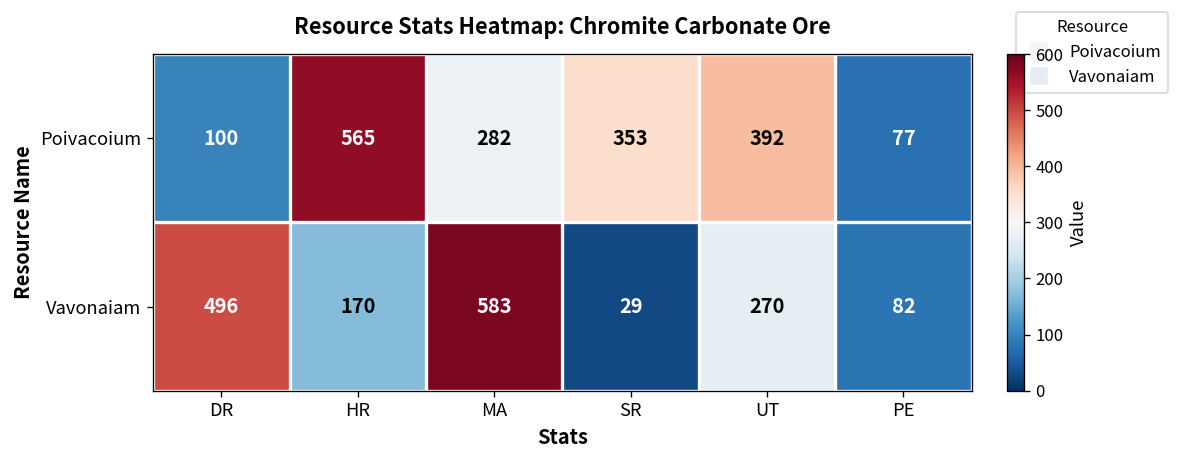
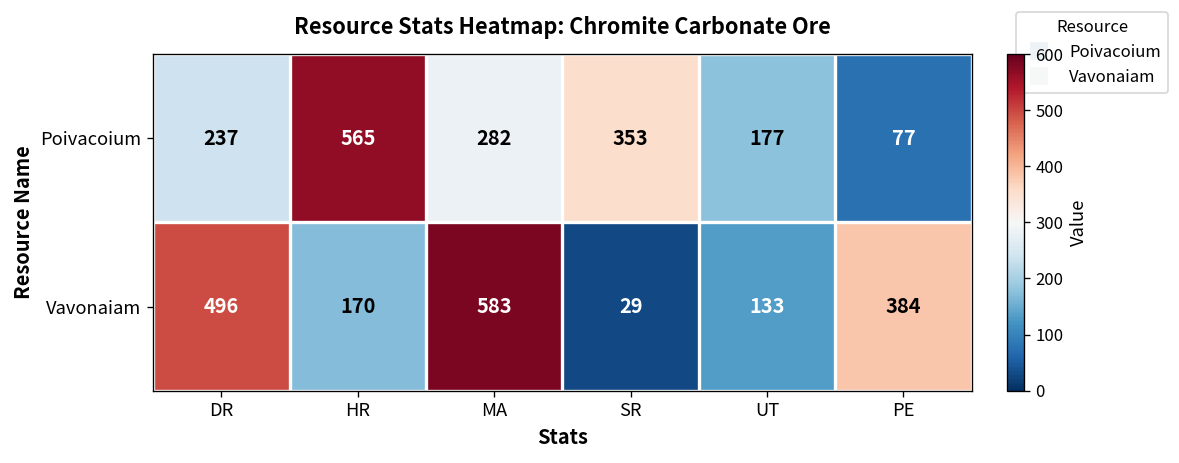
Poivacoium, DR: 100 -> 237
Poivacoium, UT: 392 -> 177
Vavonaiam, UT: 270 -> 133
Vavonaiam, PE: 82 -> 384
